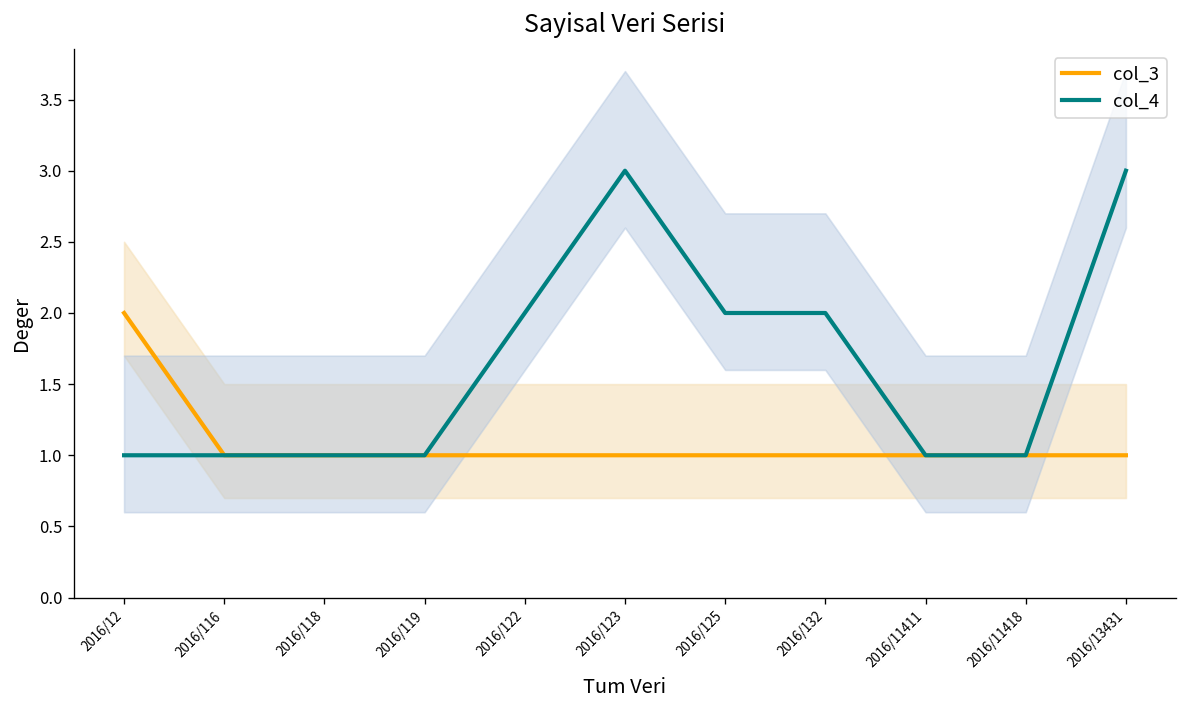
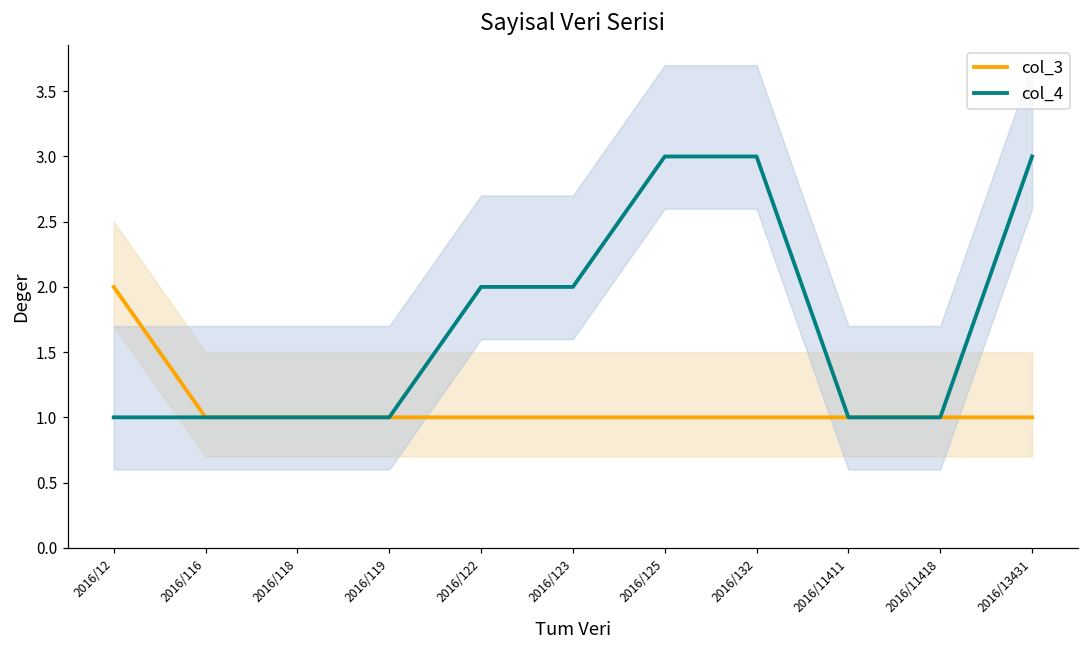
col_4, 2016/123: 3 -> 2
col_4, 2016/125: 2 -> 3
col_4, 2016/132: 2 -> 3
